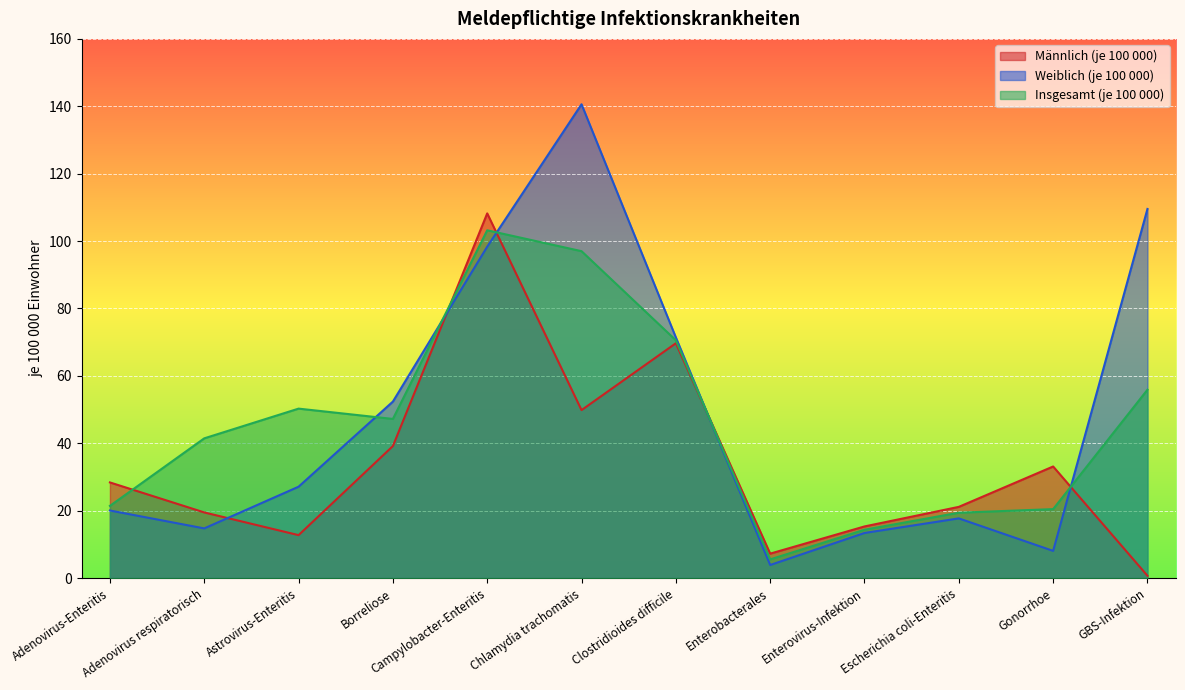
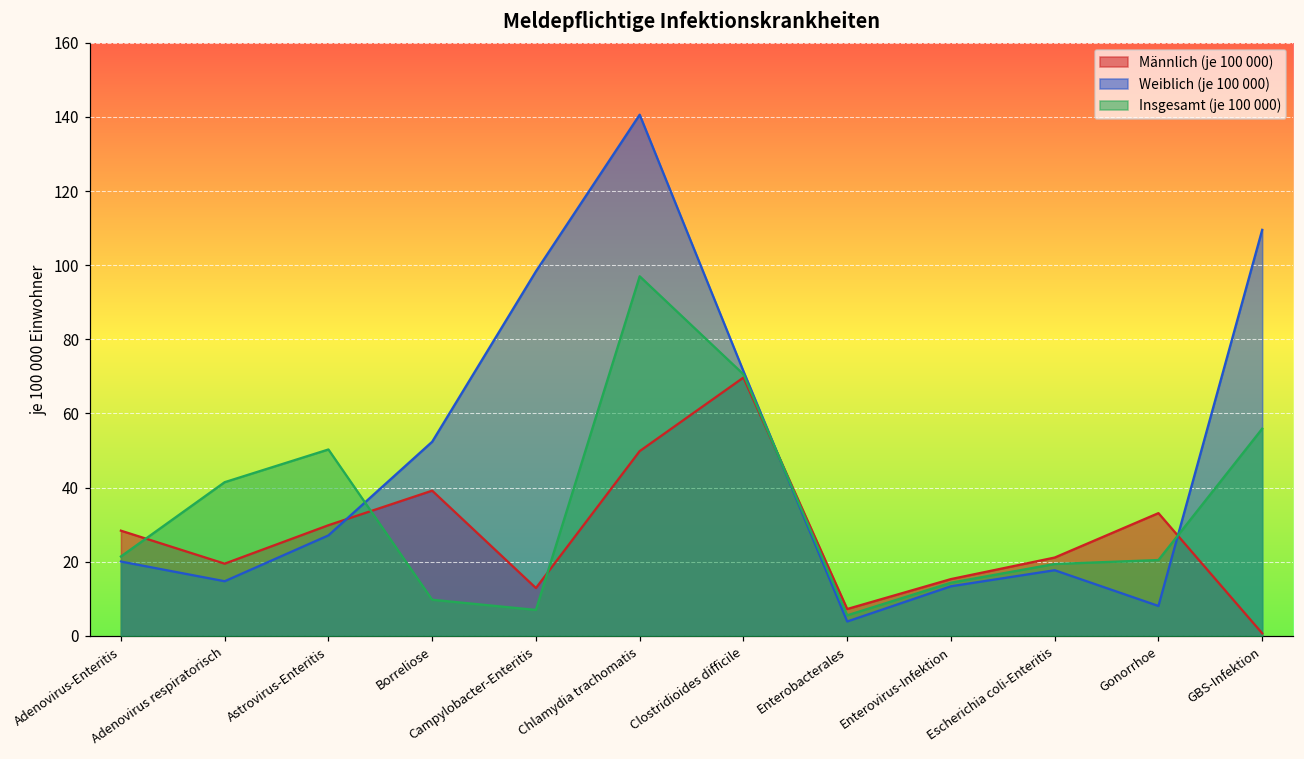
Männlich (je 100 000), Astrovirus-Enteritis: 13 -> 30
Insgesamt (je 100 000), Borreliose: 47 -> 10
Männlich (je 100 000), Campylobacter-Enteritis: 108 -> 13
Insgesamt (je 100 000), Campylobacter-Enteritis: 103 -> 7
